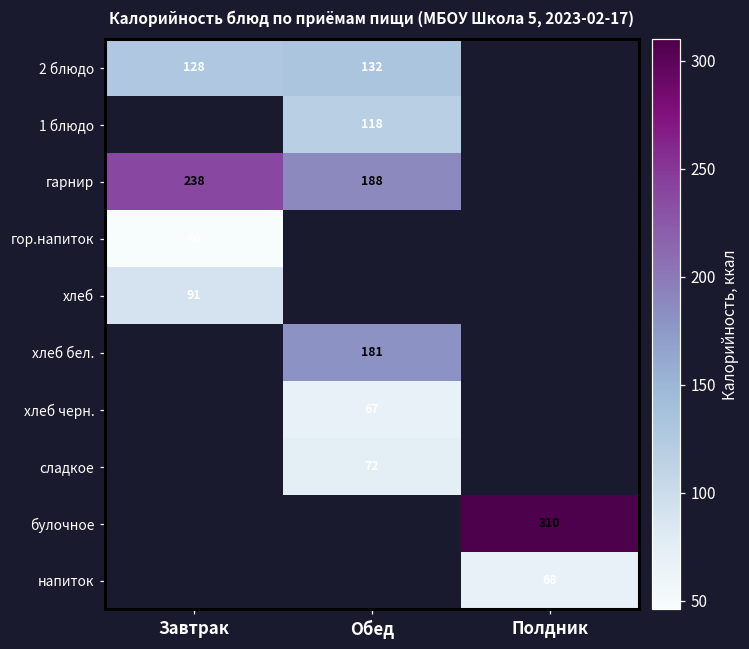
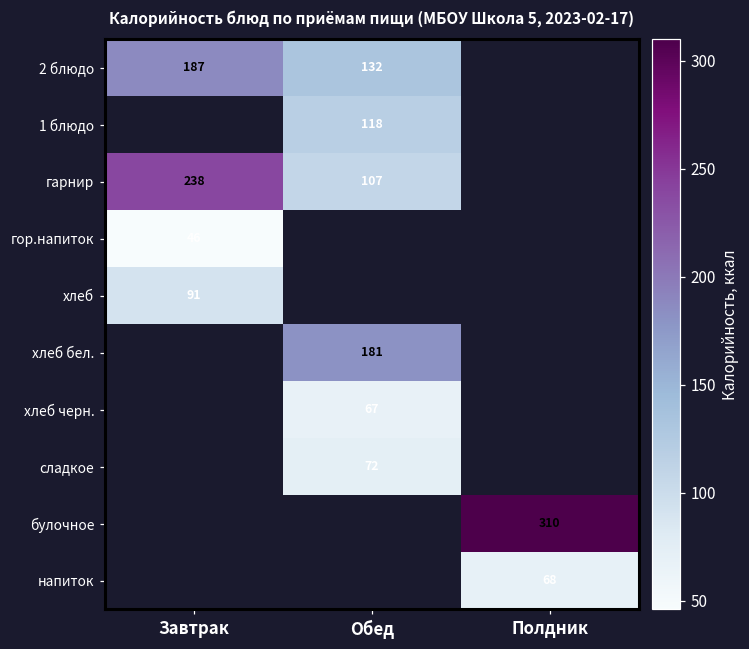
2 блюдо, Завтрак: 128 -> 187
гарнир, Обед: 188 -> 107
